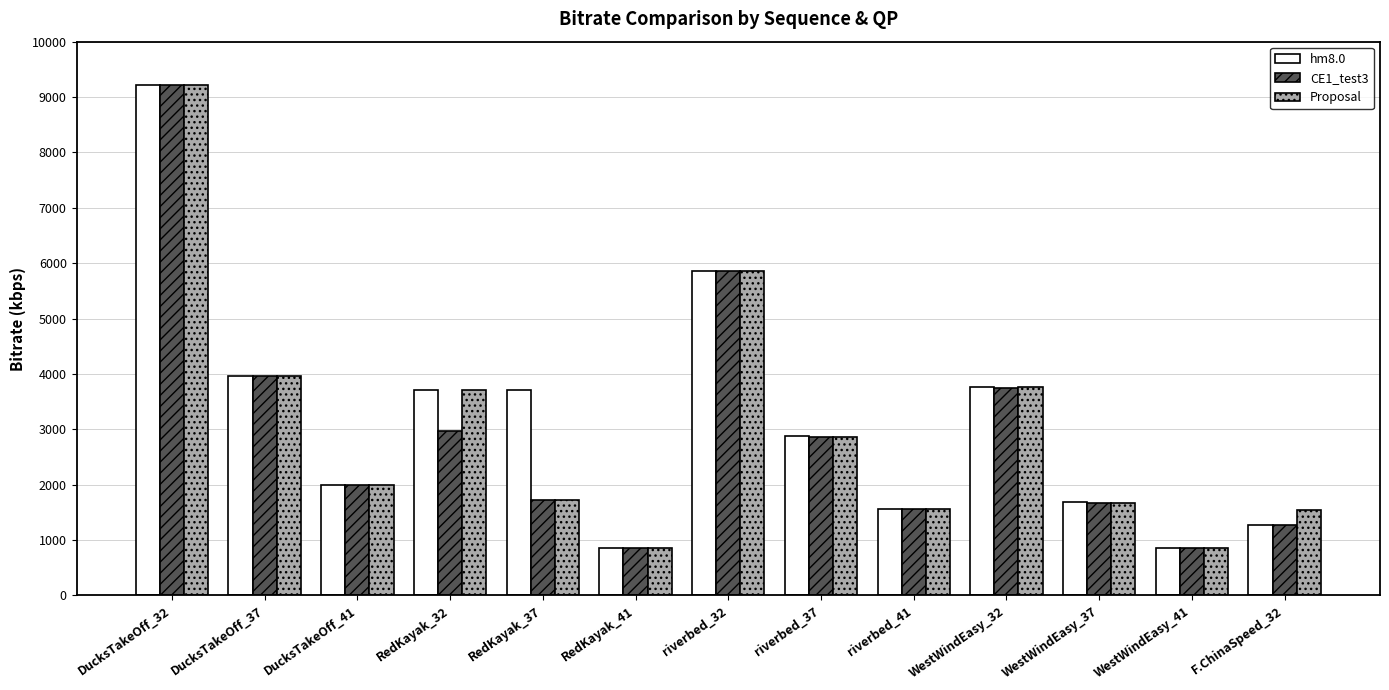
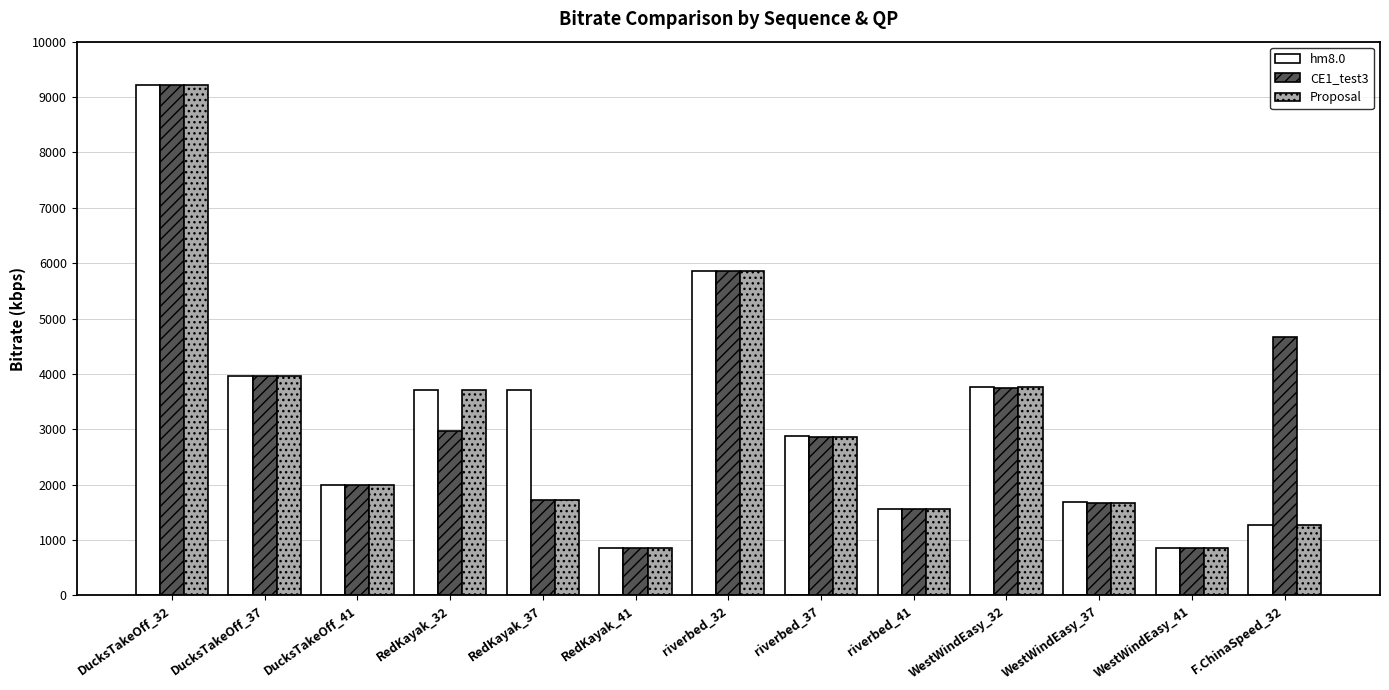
CE1_test3, F.ChinaSpeed_32: 1300 -> 4700
Proposal, F.ChinaSpeed_32: 1500 -> 1300
